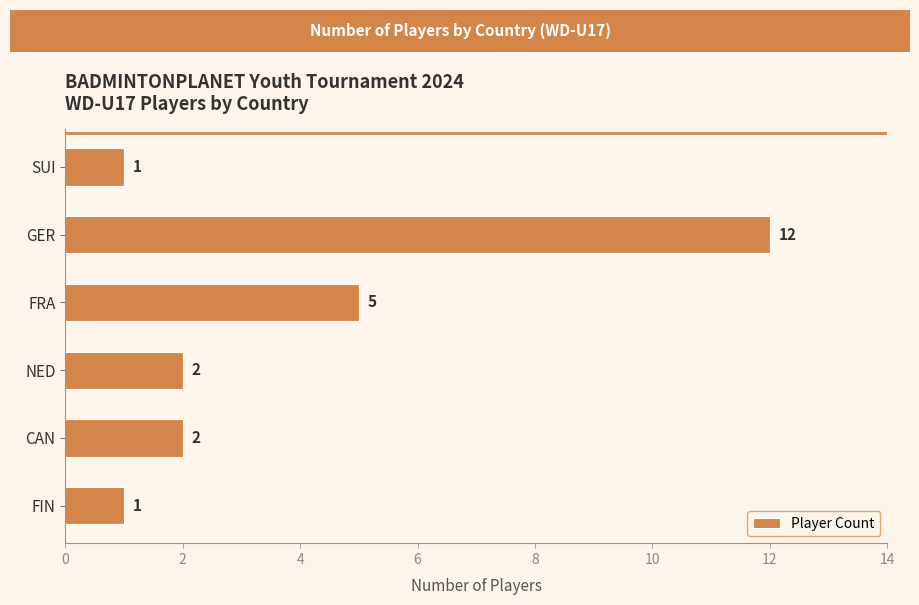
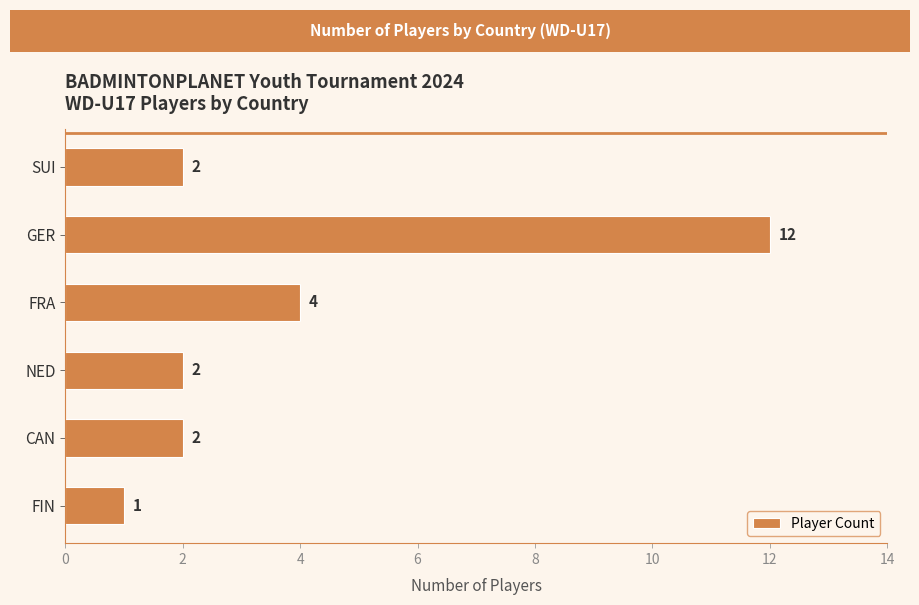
SUI: 1 -> 2
FRA: 5 -> 4
